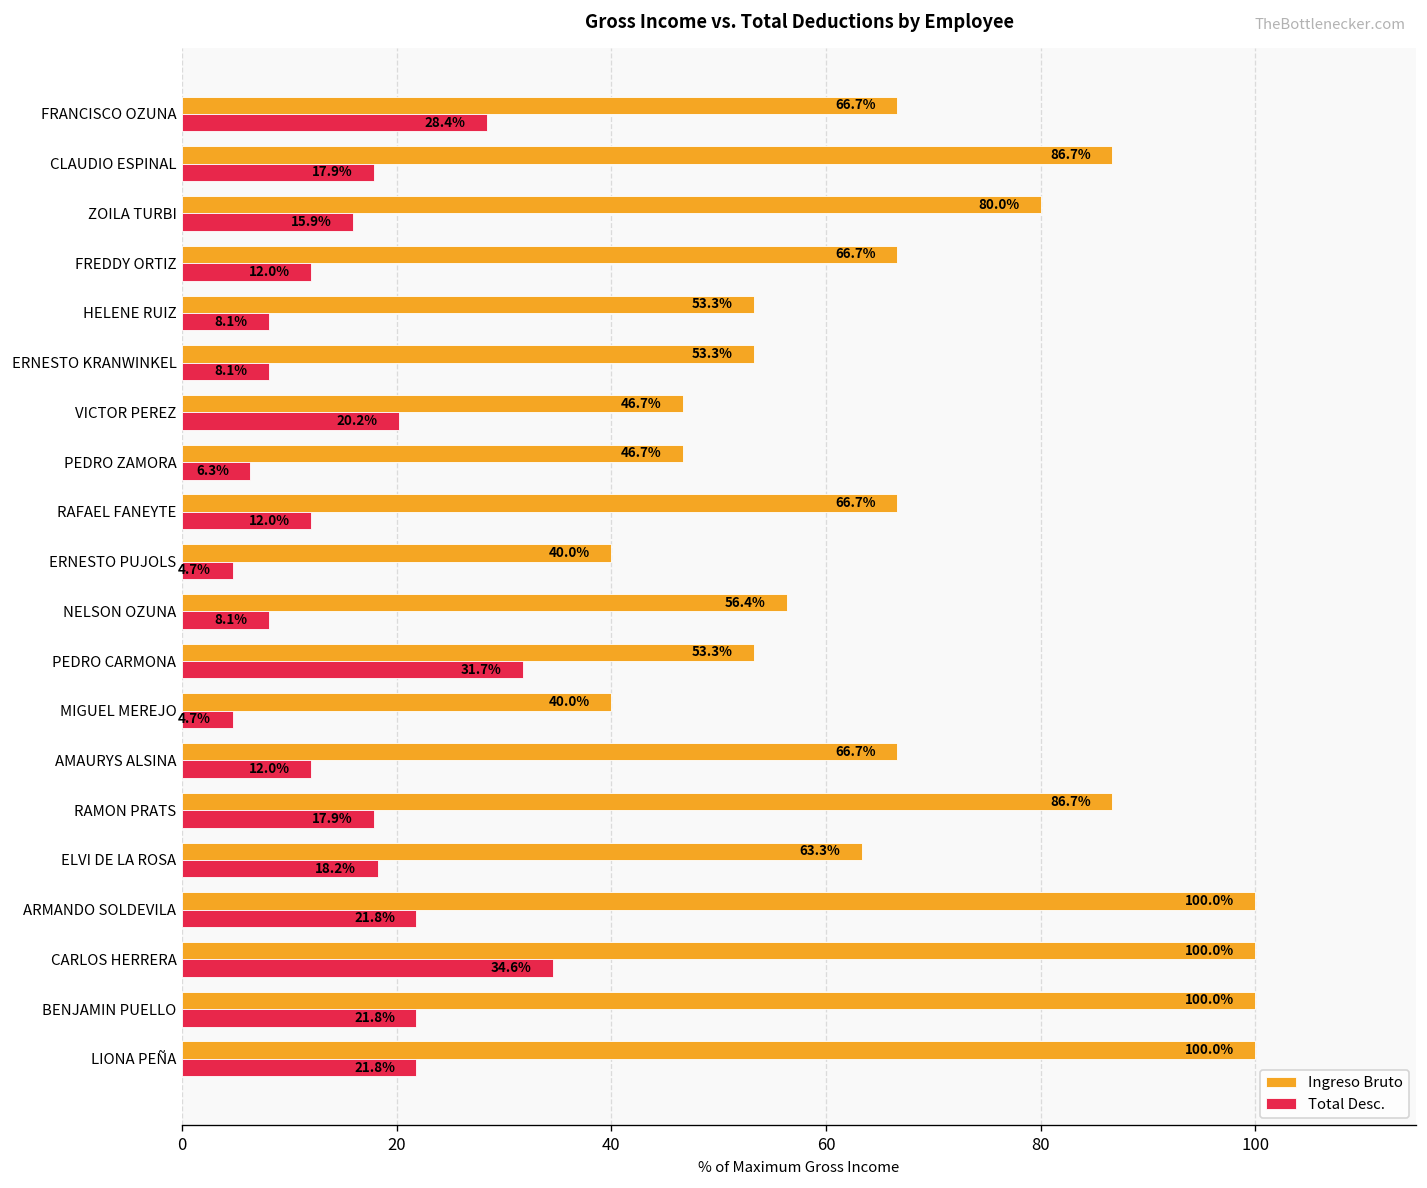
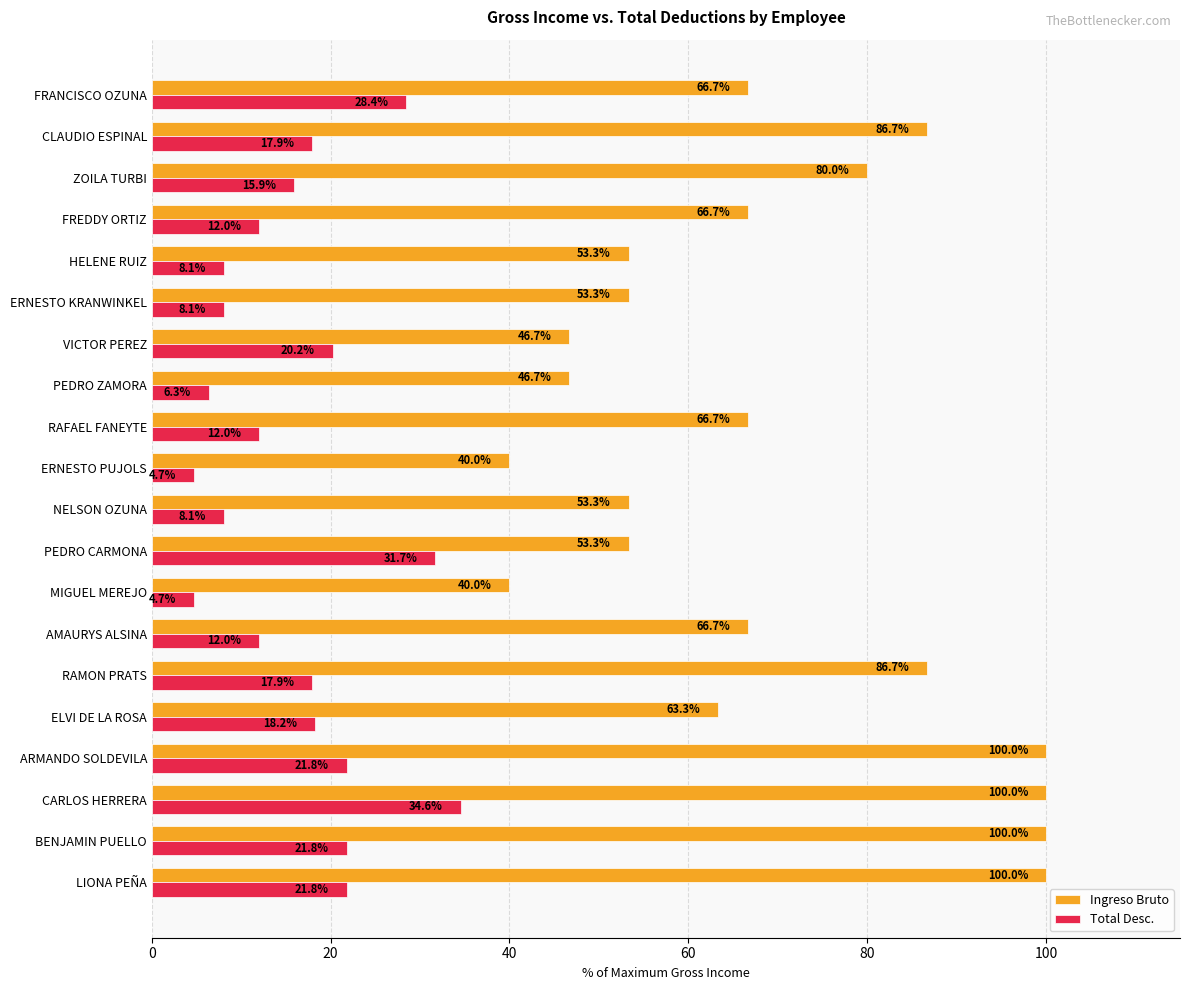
Ingreso Bruto, NELSON OZUNA: 56.4% -> 53.3%
